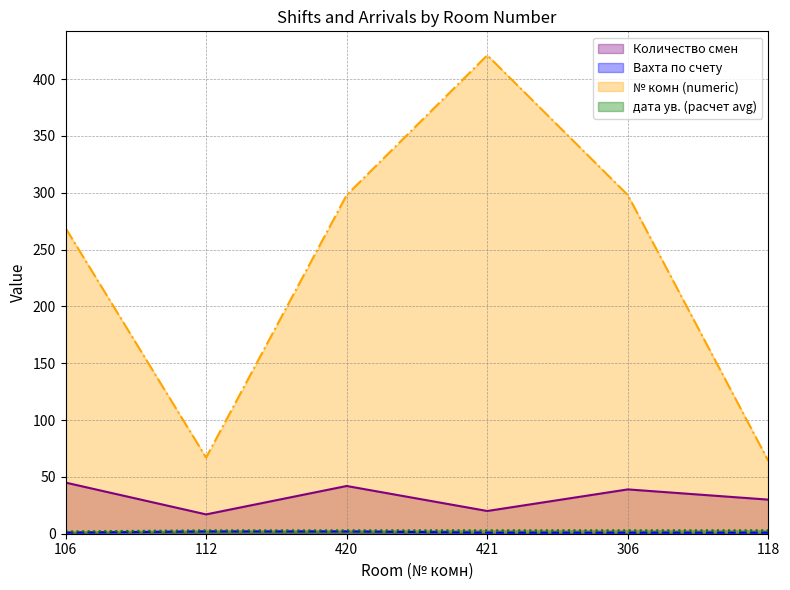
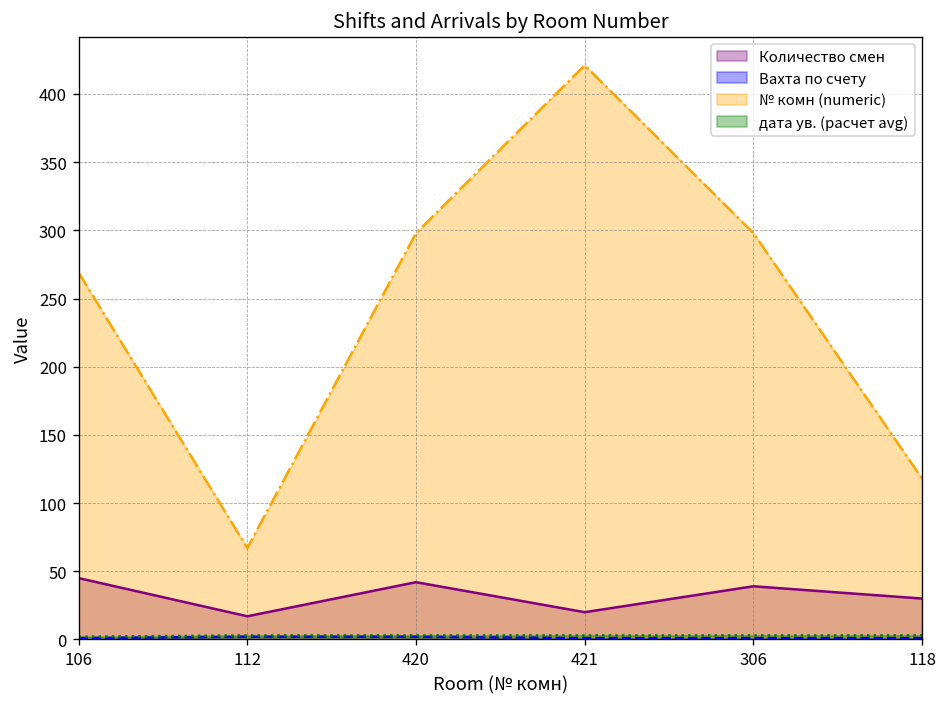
№ комн (numeric), 118: 64 -> 118
